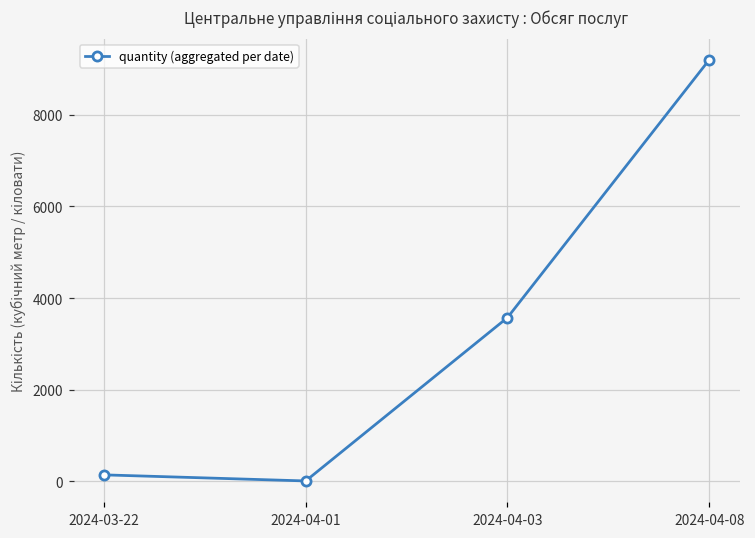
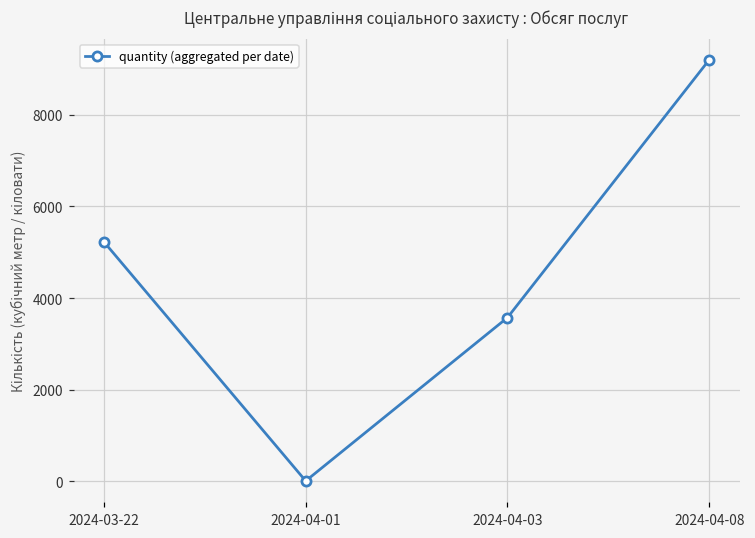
2024-03-22: 100 -> 5200
